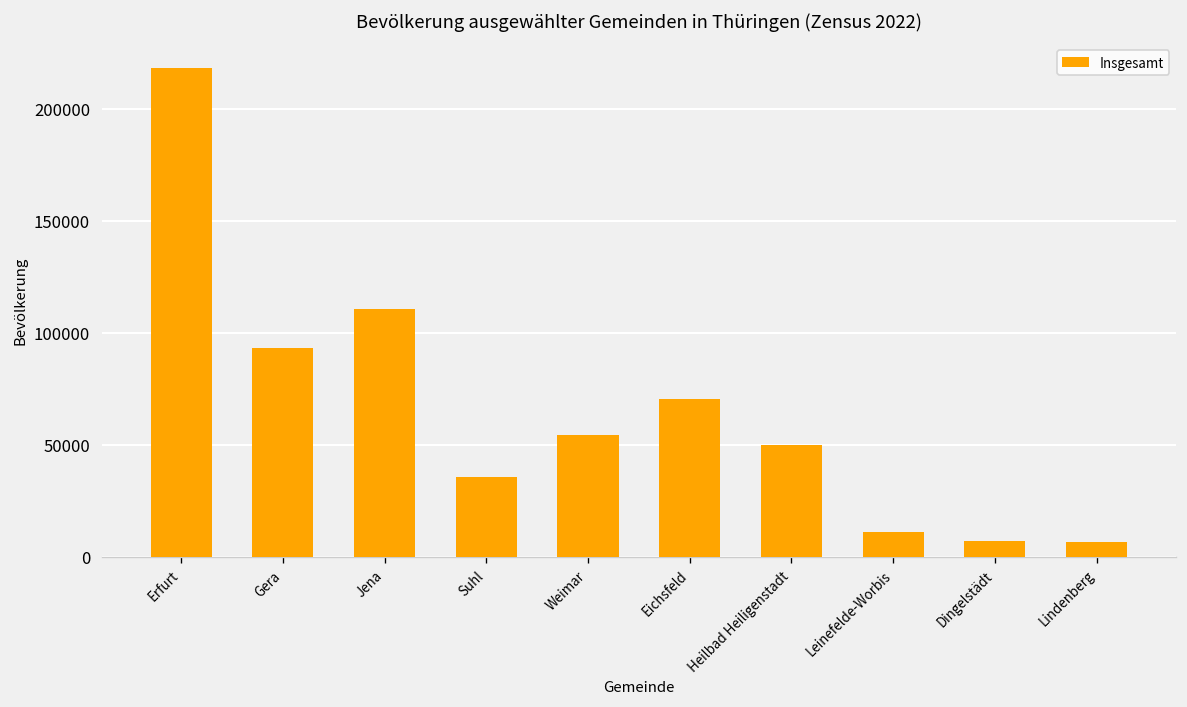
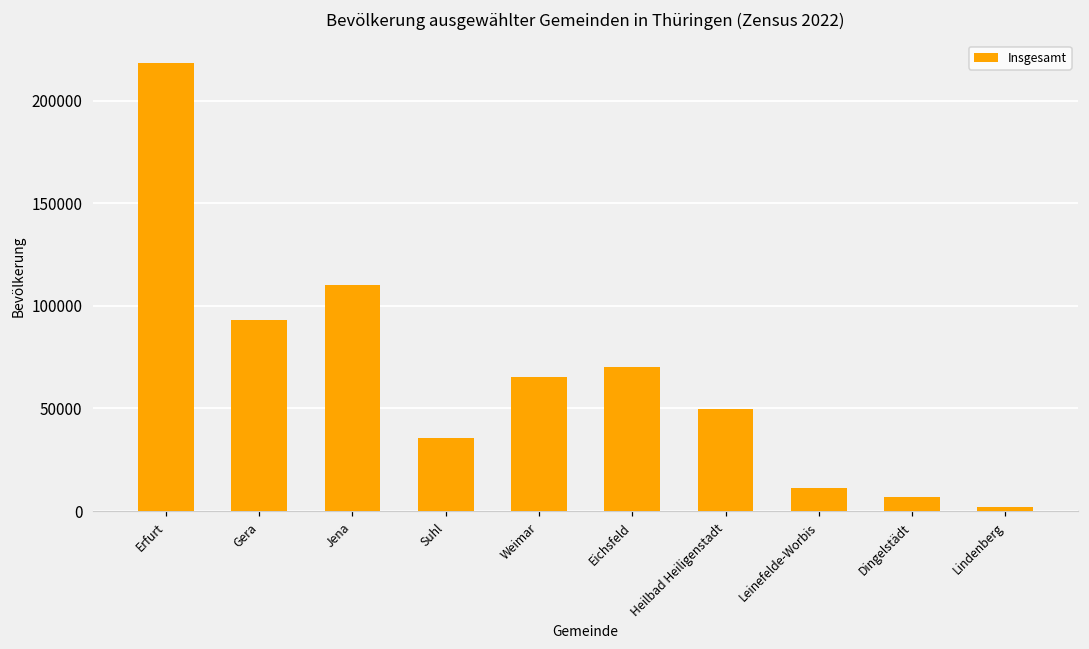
Weimar: 54000 -> 65000
Lindenberg: 7000 -> 2000
